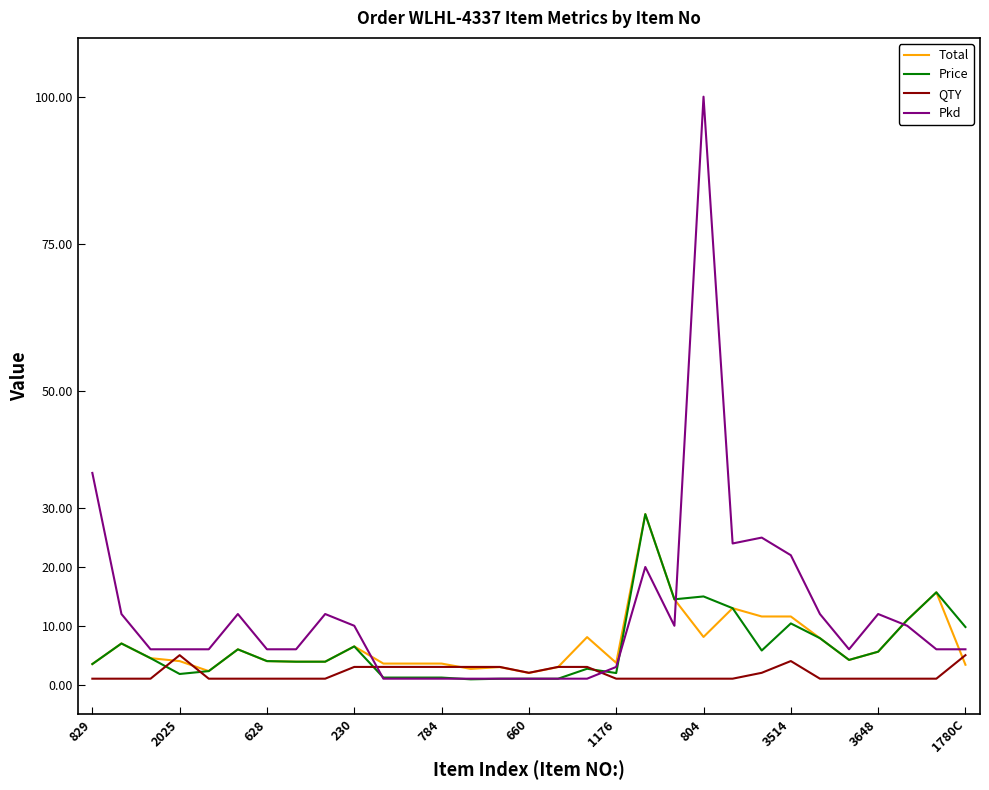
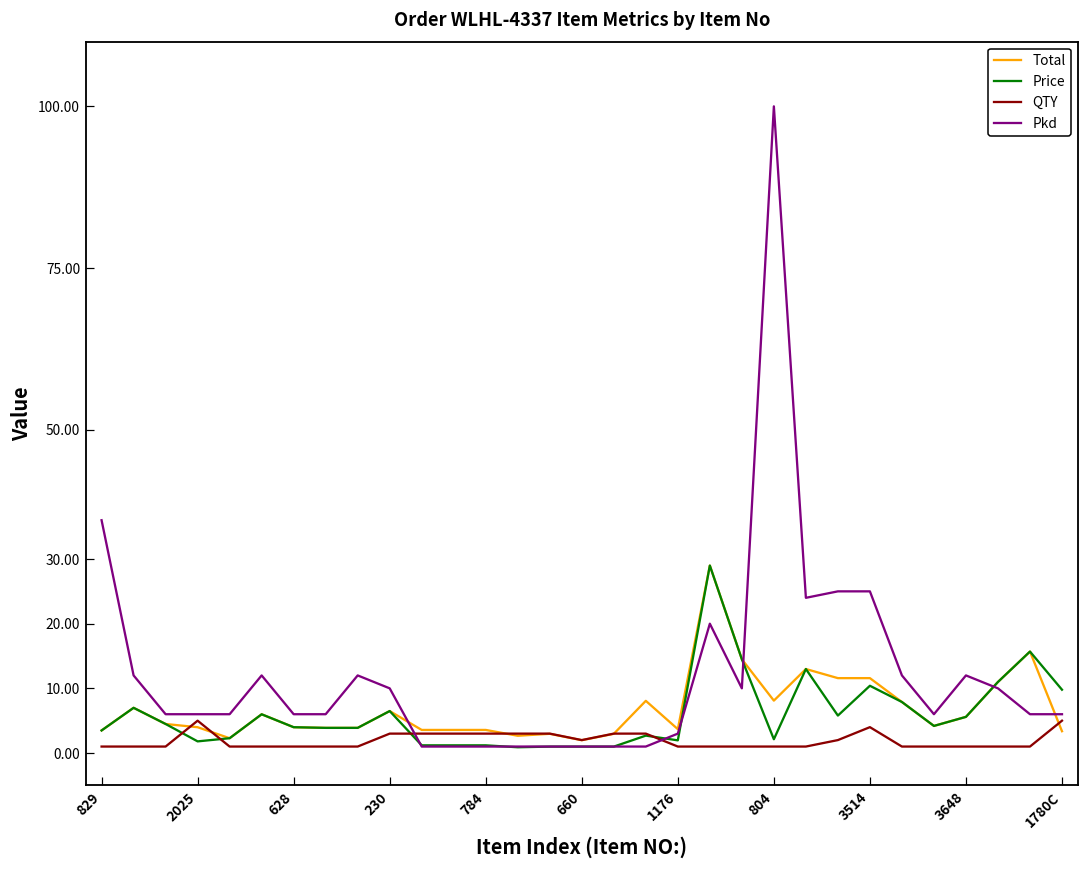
Price, 804: 15 -> 2
Pkd, 3514: 22 -> 25
